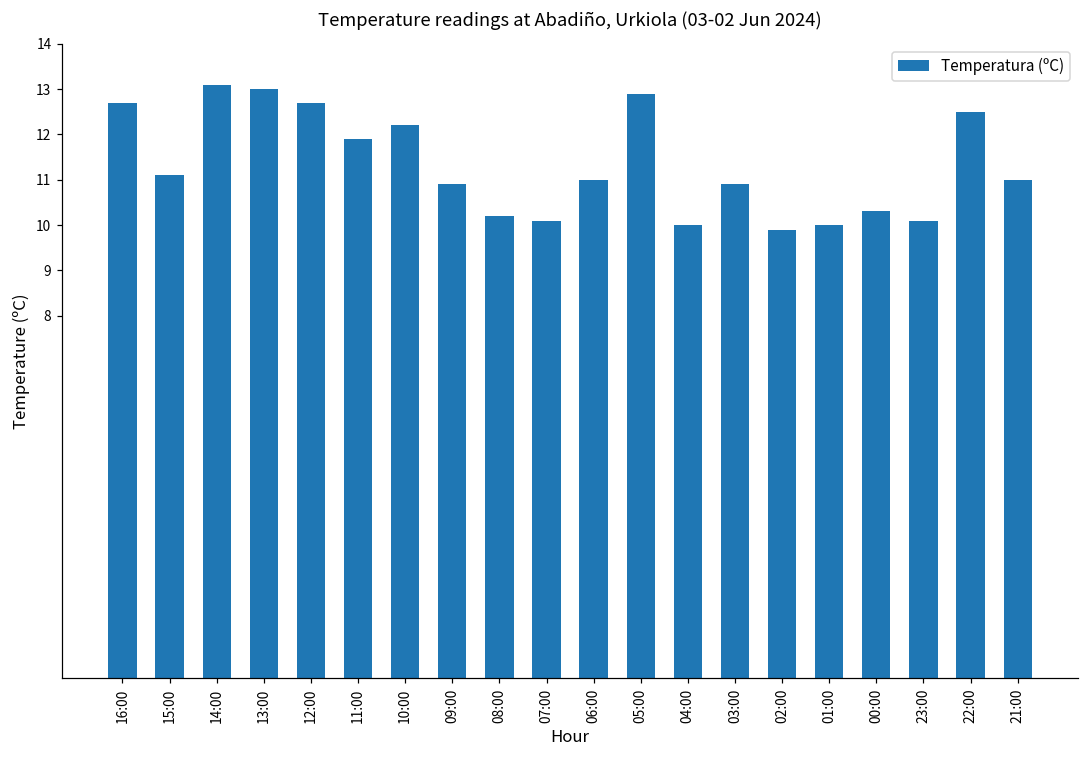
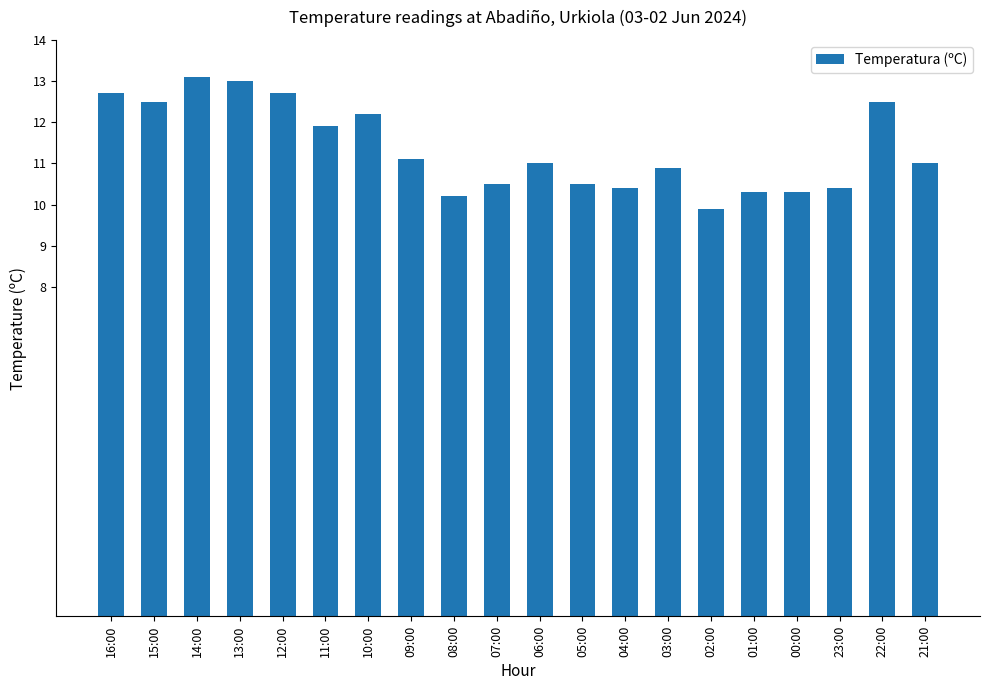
15:00: 11.1 -> 12.5
09:00: 10.9 -> 11.1
07:00: 10.1 -> 10.5
05:00: 12.9 -> 10.5
04:00: 10.0 -> 10.4
01:00: 10.0 -> 10.3
23:00: 10.1 -> 10.4
